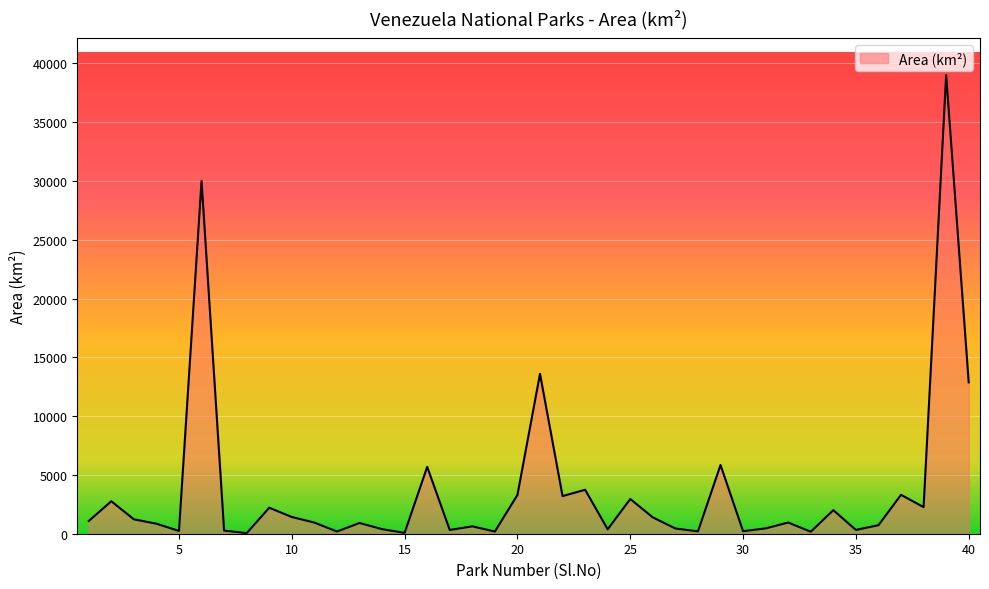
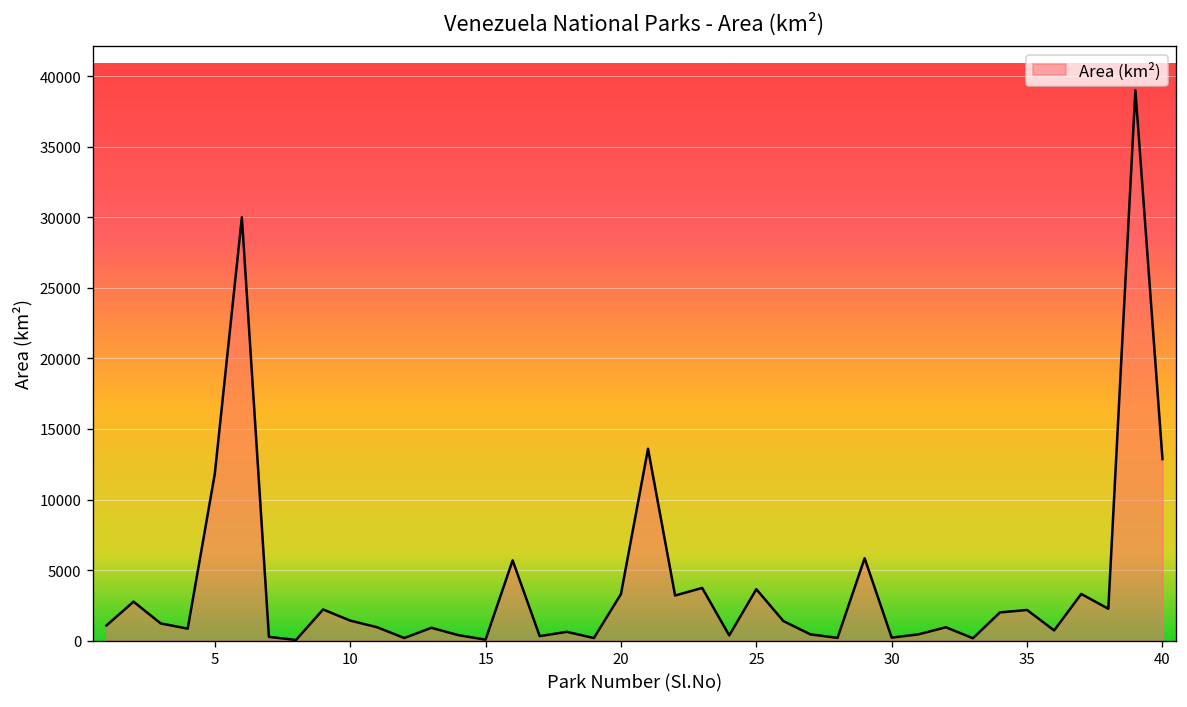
5: 200 -> 11800
25: 3000 -> 3600
35: 300 -> 2200
